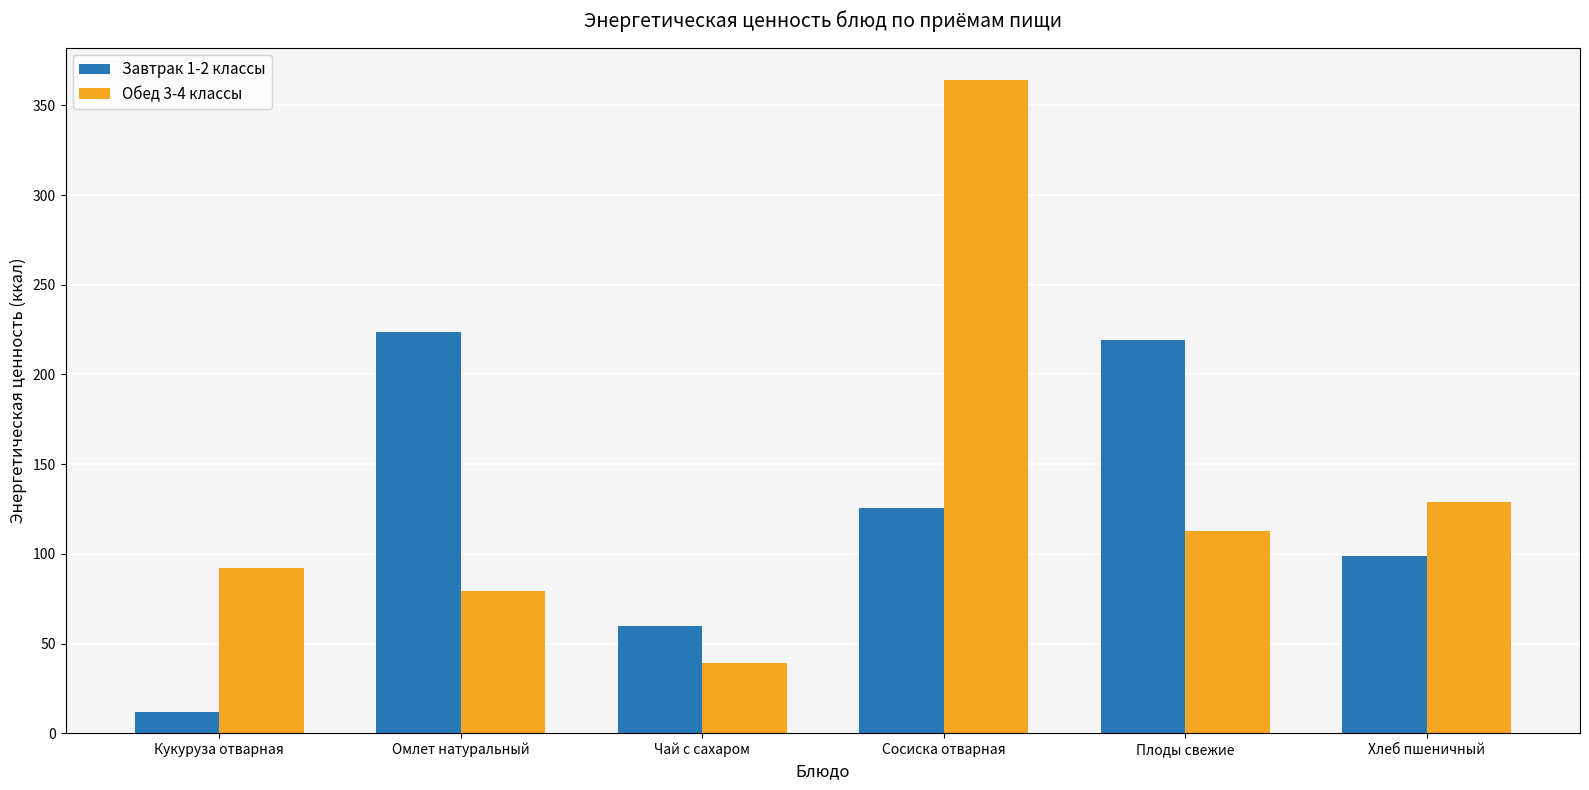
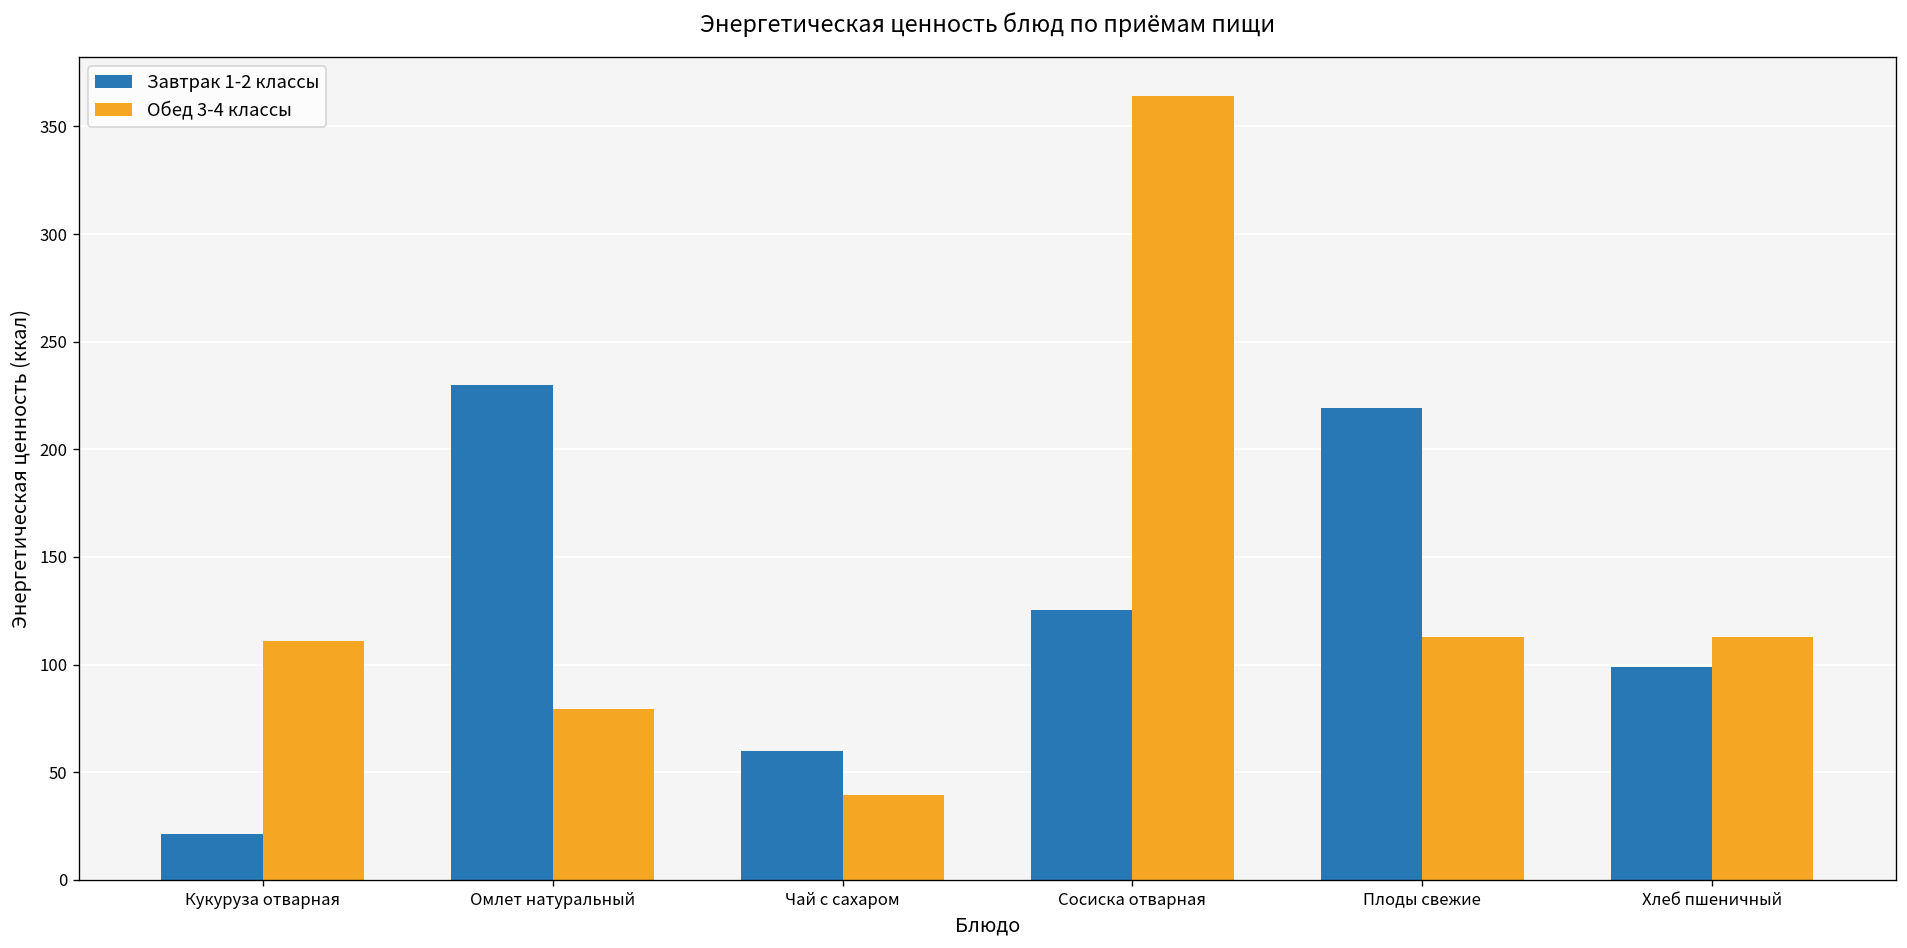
Завтрак 1-2 классы, Кукуруза отварная: 12 -> 21
Обед 3-4 классы, Кукуруза отварная: 92 -> 111
Завтрак 1-2 классы, Омлет натуральный: 224 -> 230
Обед 3-4 классы, Хлеб пшеничный: 129 -> 113
